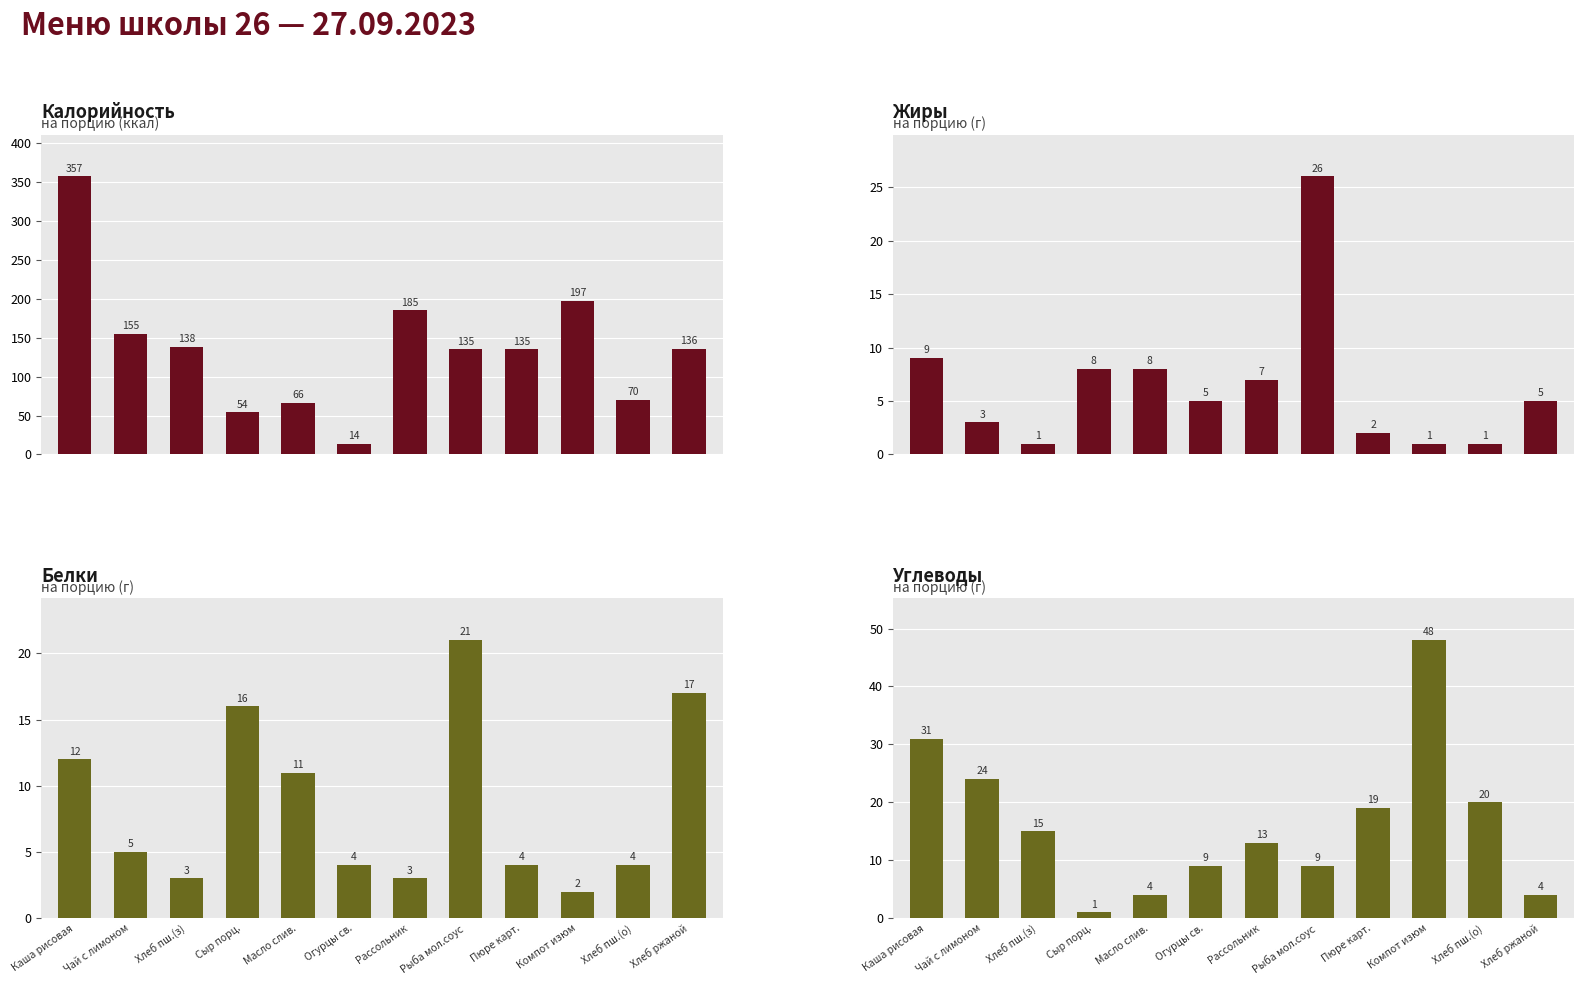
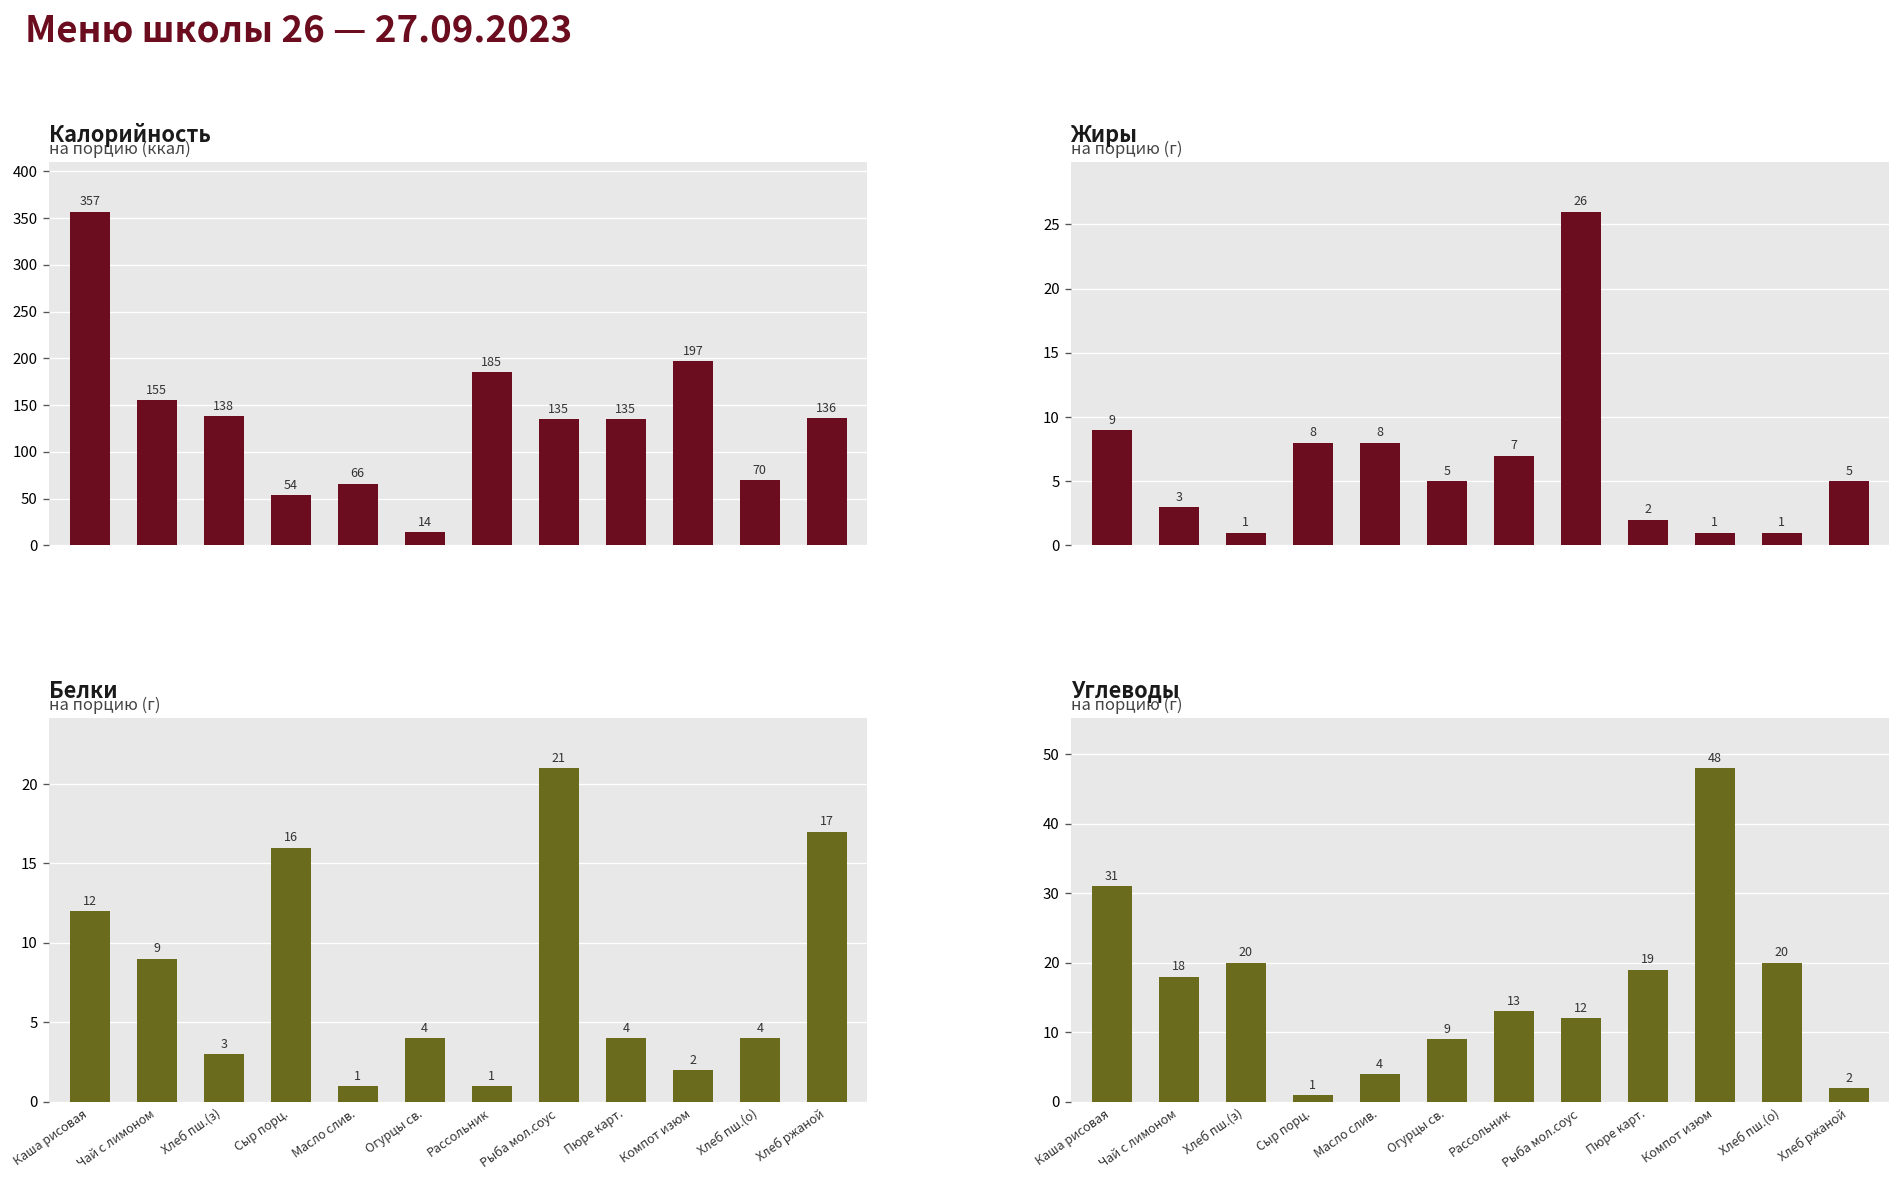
Белки, Чай с лимоном: 5 -> 9
Белки, Масло слив.: 11 -> 1
Белки, Рассольник: 3 -> 1
Углеводы, Чай с лимоном: 24 -> 18
Углеводы, Хлеб пш.(з): 15 -> 20
Углеводы, Рыба мол.соус: 9 -> 12
Углеводы, Хлеб ржаной: 4 -> 2
